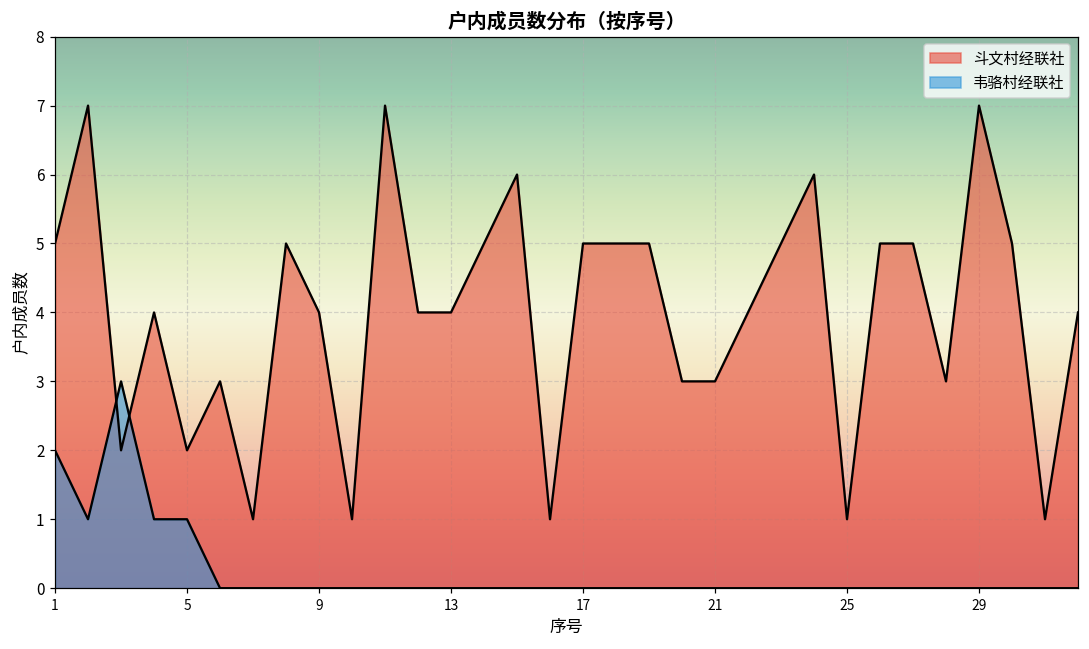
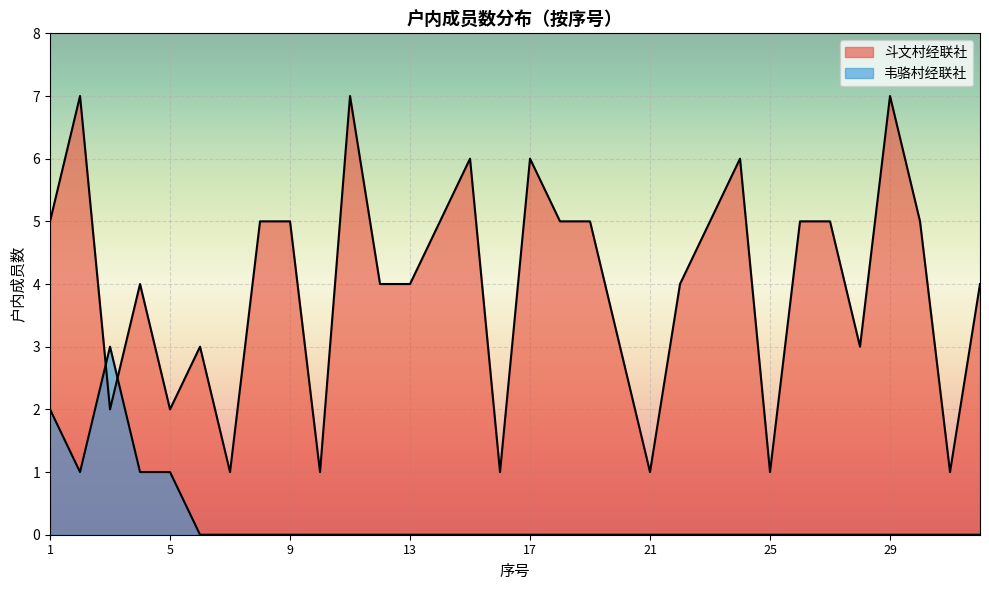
斗文村经联社, 9: 4 -> 5
斗文村经联社, 17: 5 -> 6
斗文村经联社, 21: 3 -> 1
